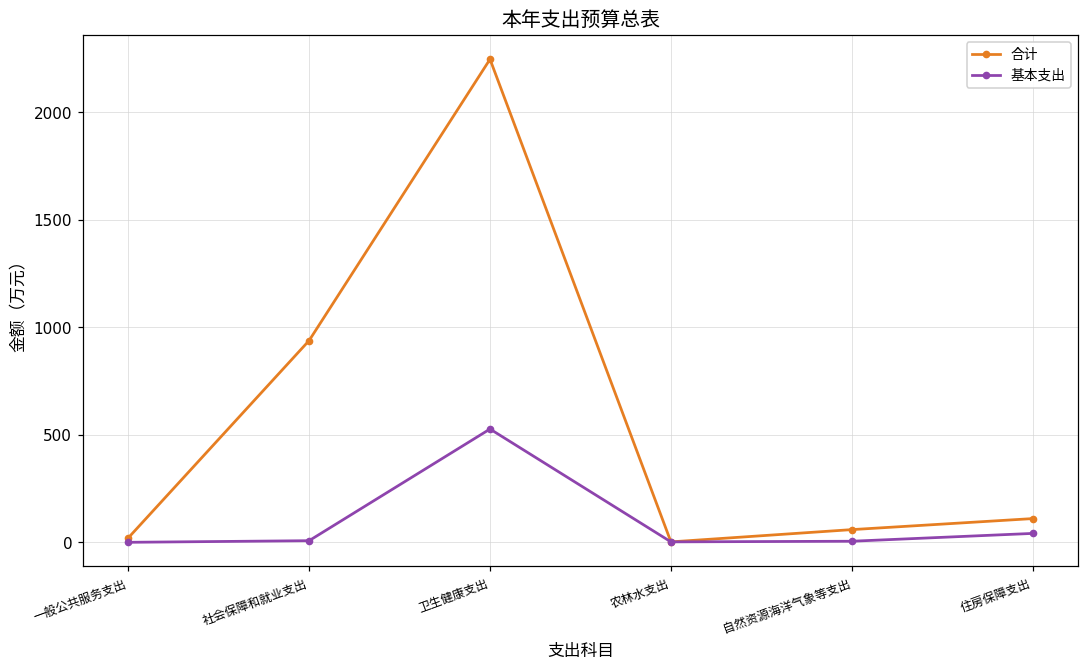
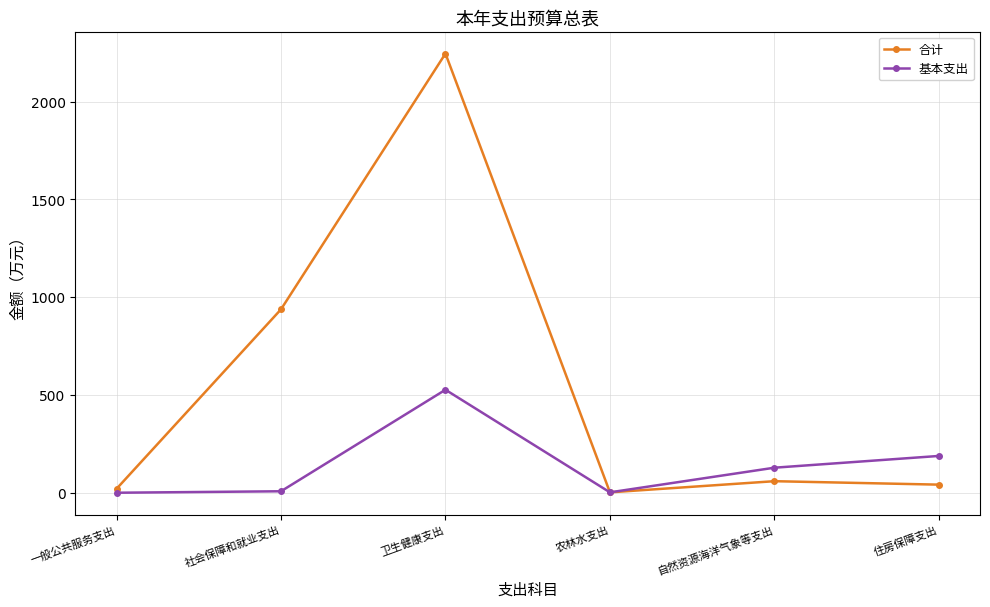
基本支出, 自然资源海洋气象等支出: 10 -> 130
合计, 住房保障支出: 110 -> 40
基本支出, 住房保障支出: 40 -> 190
